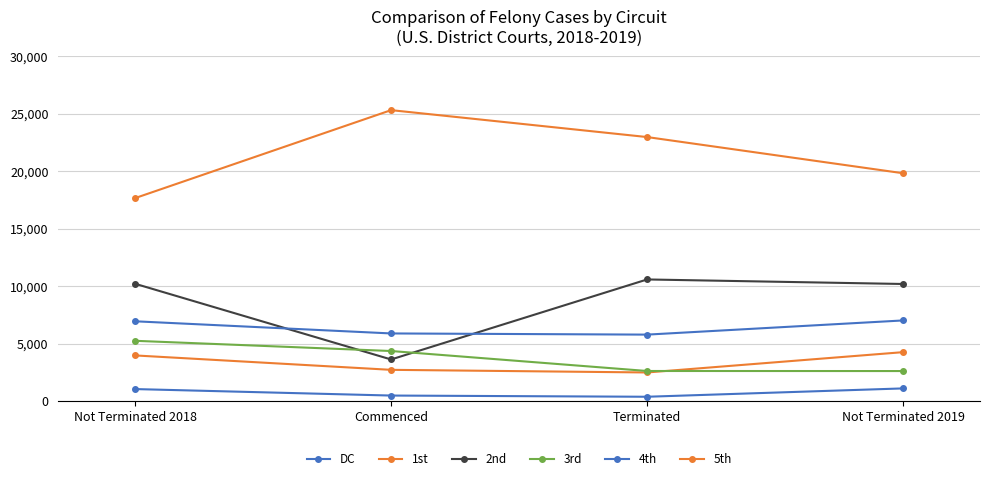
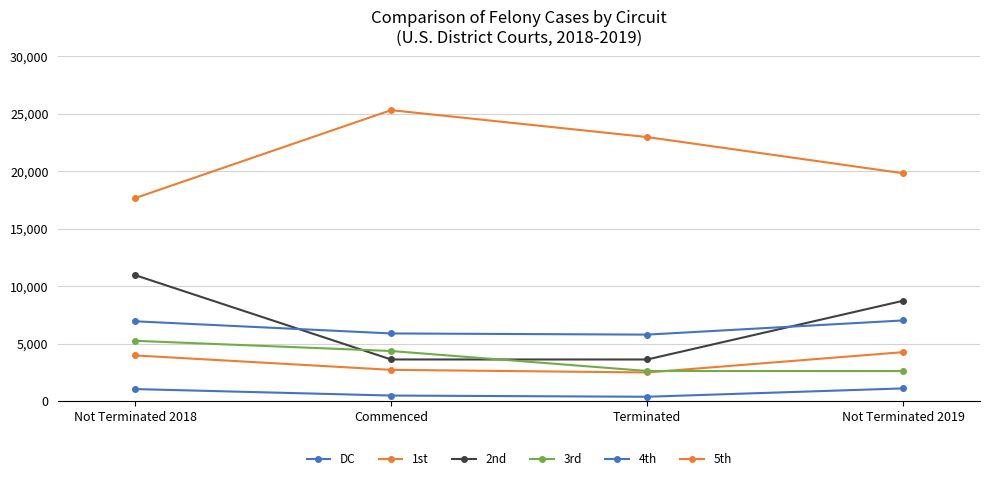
2nd, Not Terminated 2018: 10,200 -> 11,000
2nd, Terminated: 10,600 -> 3,600
2nd, Not Terminated 2019: 10,200 -> 8,700
